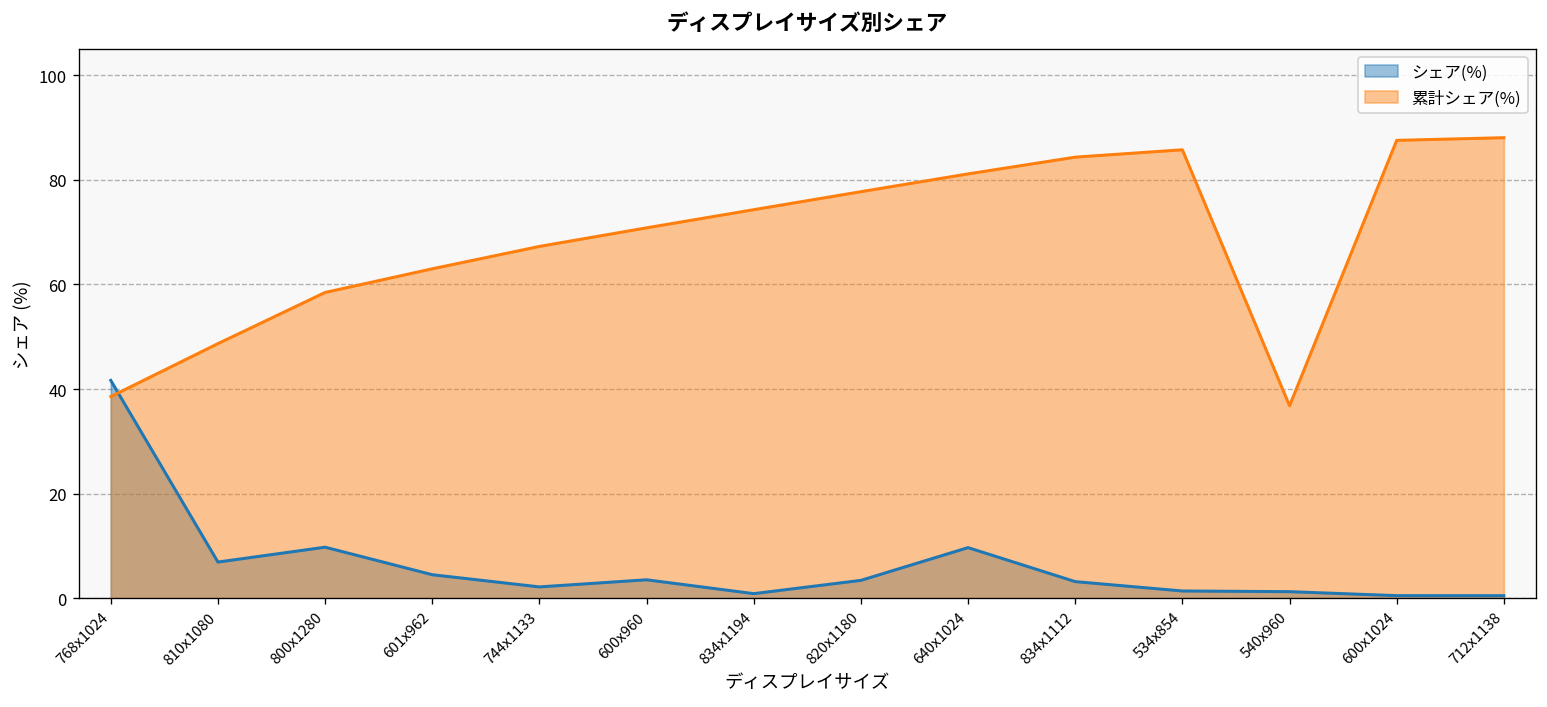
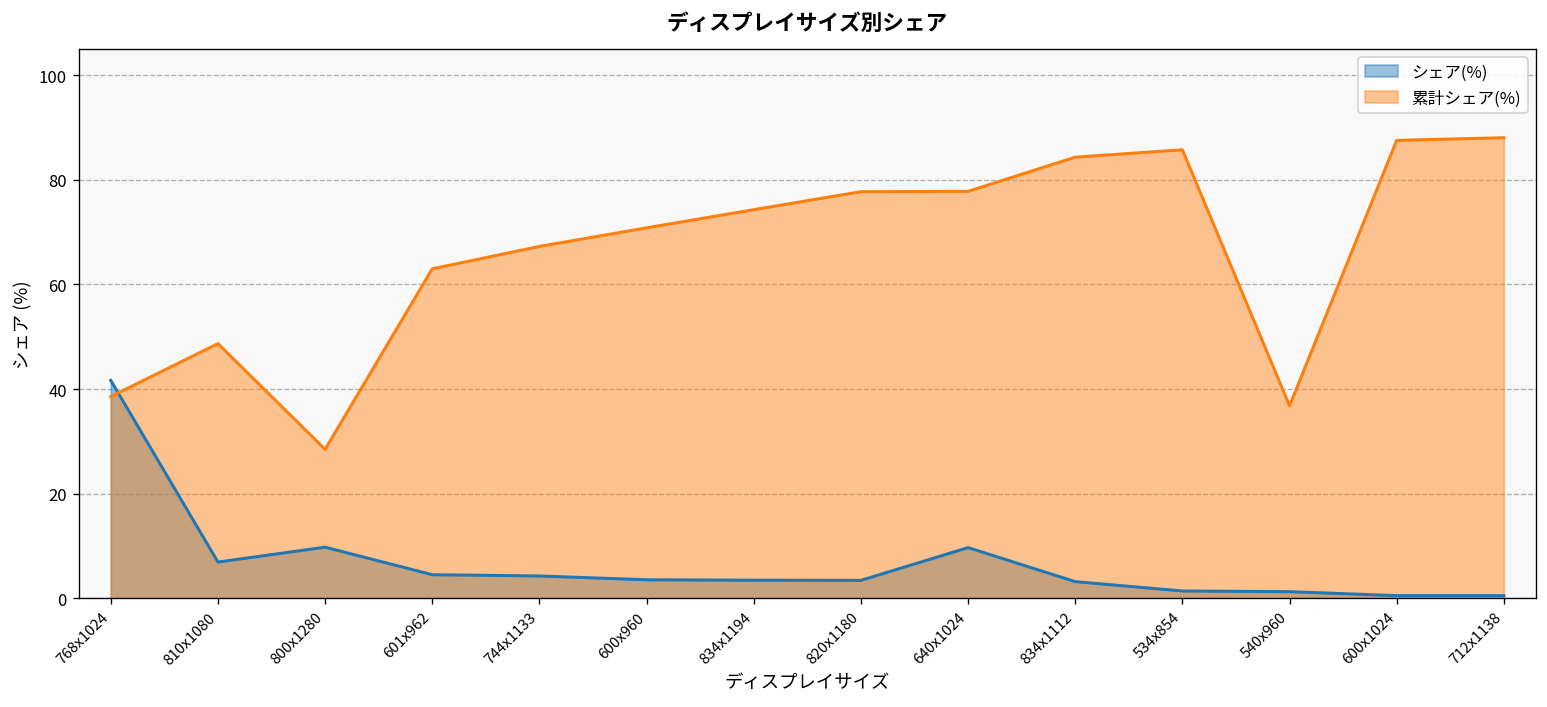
累計シェア(%), 800x1280: 58 -> 28
シェア(%), 744x1133: 2 -> 4
シェア(%), 834x1194: 1 -> 3
累計シェア(%), 640x1024: 81 -> 78
